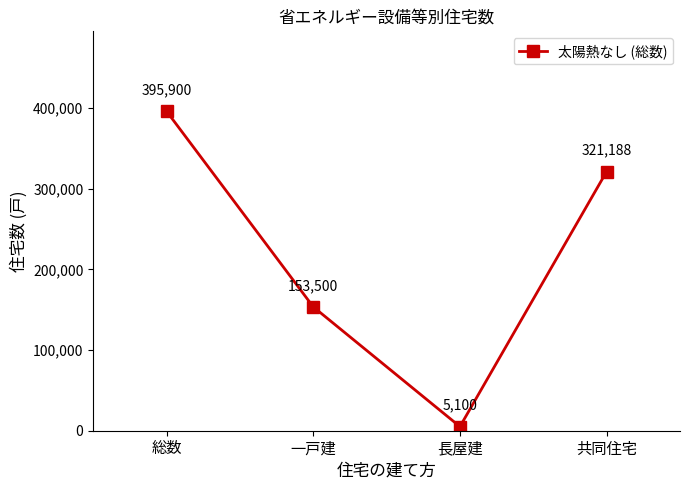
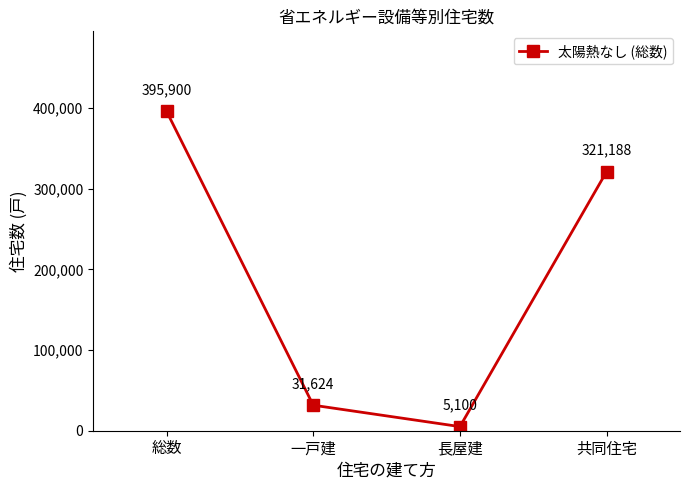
一戸建: 153,500 -> 31,624
